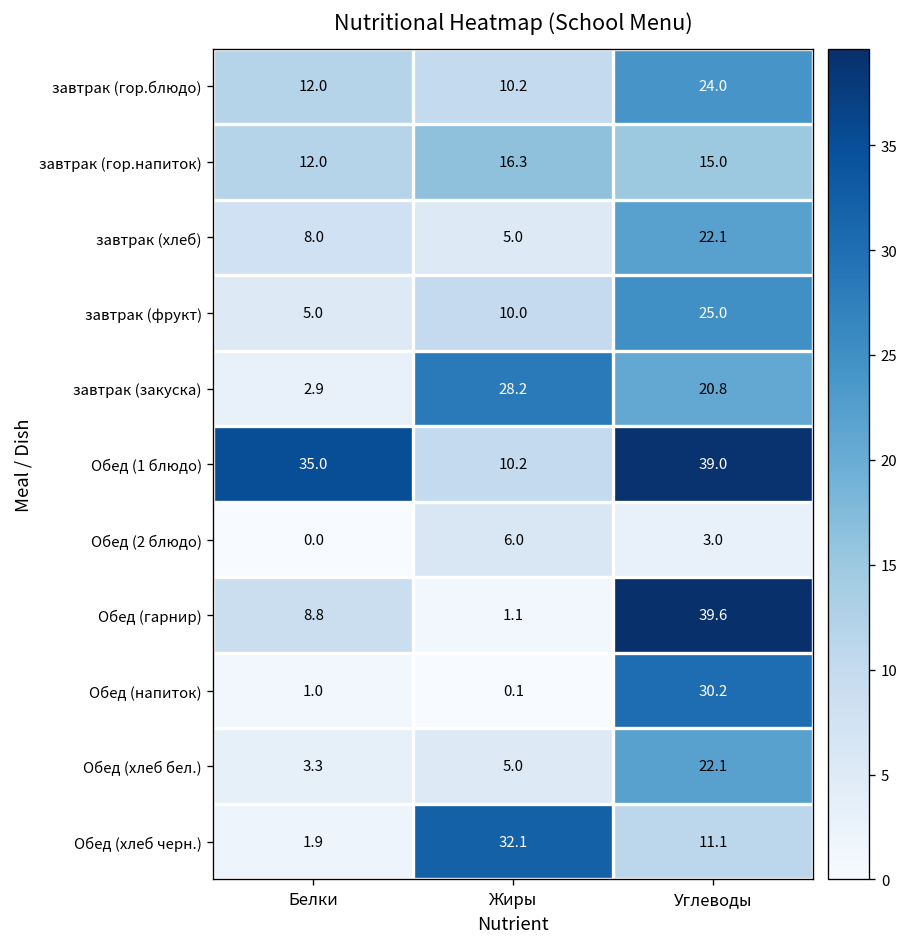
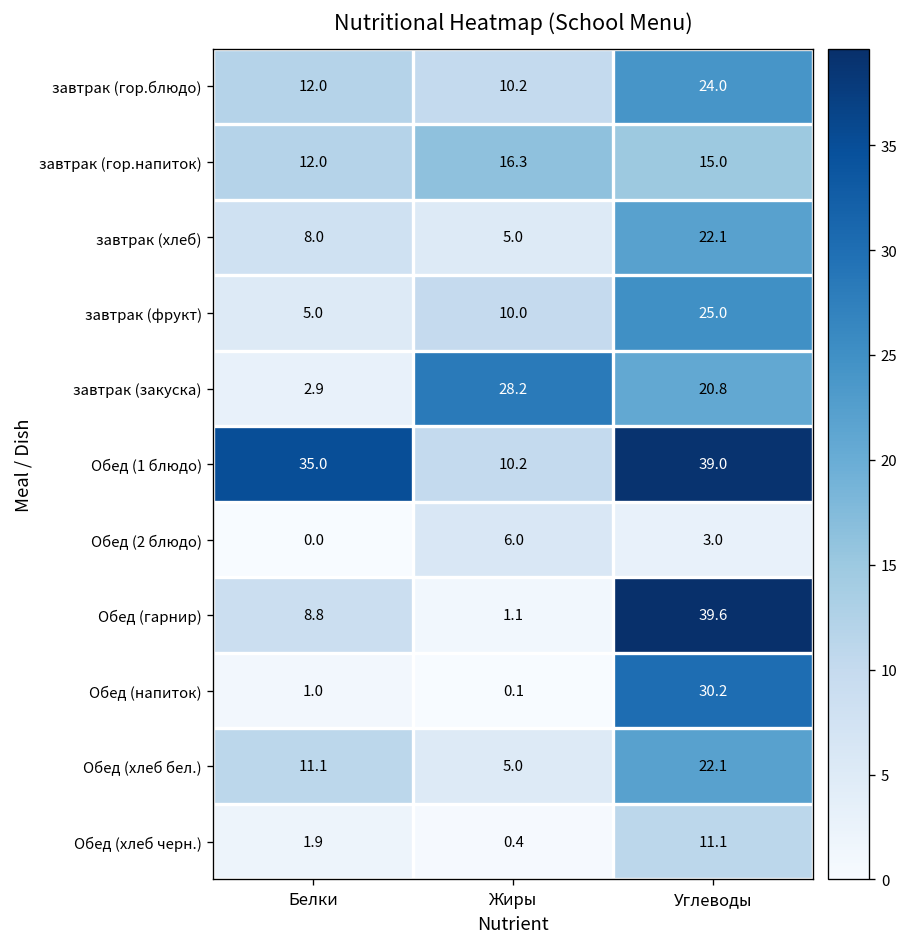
Обед (хлеб бел.), Белки: 3.3 -> 11.1
Обед (хлеб черн.), Жиры: 32.1 -> 0.4
